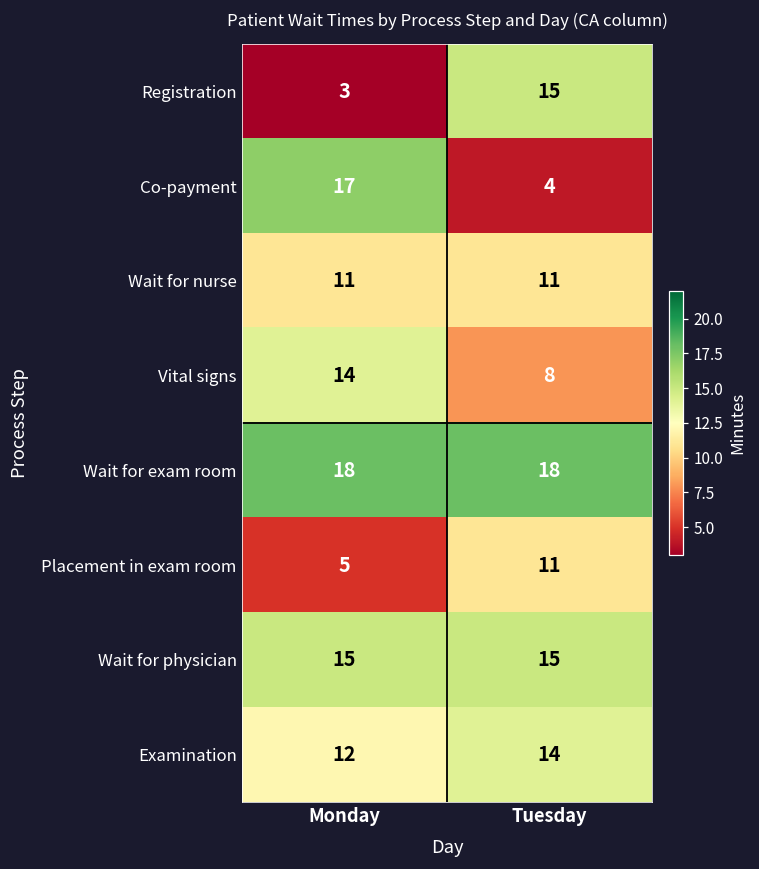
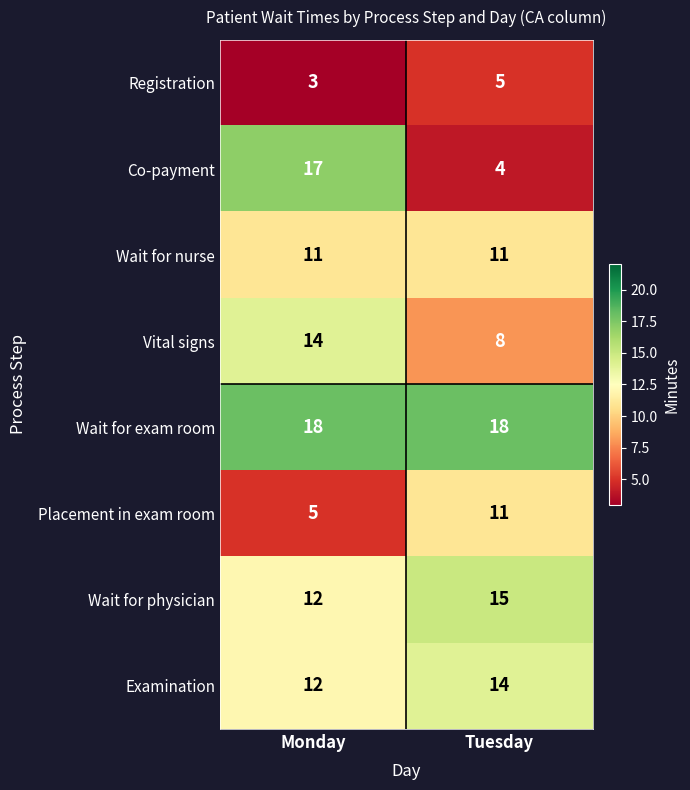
Registration, Tuesday: 15 -> 5
Wait for physician, Monday: 15 -> 12
